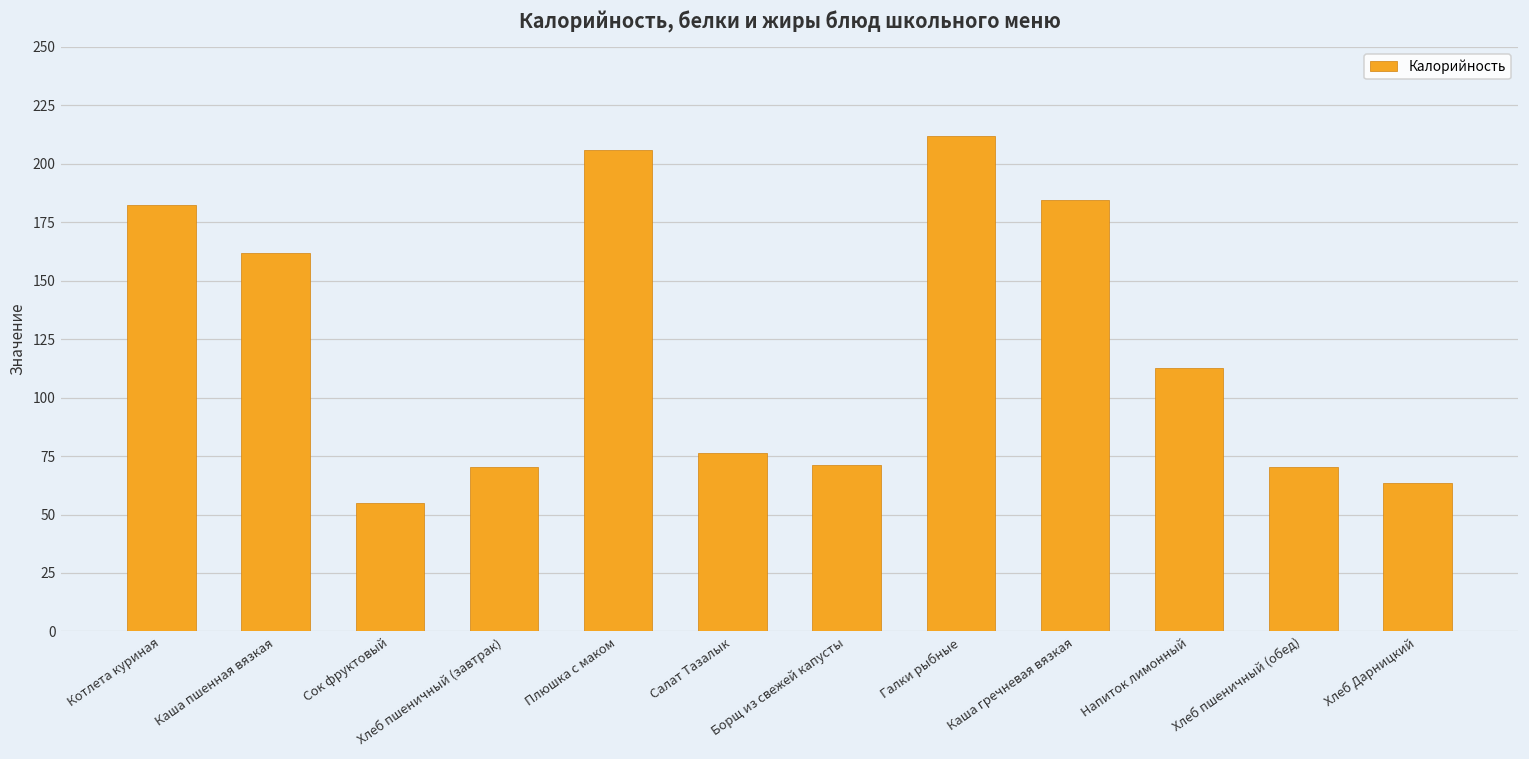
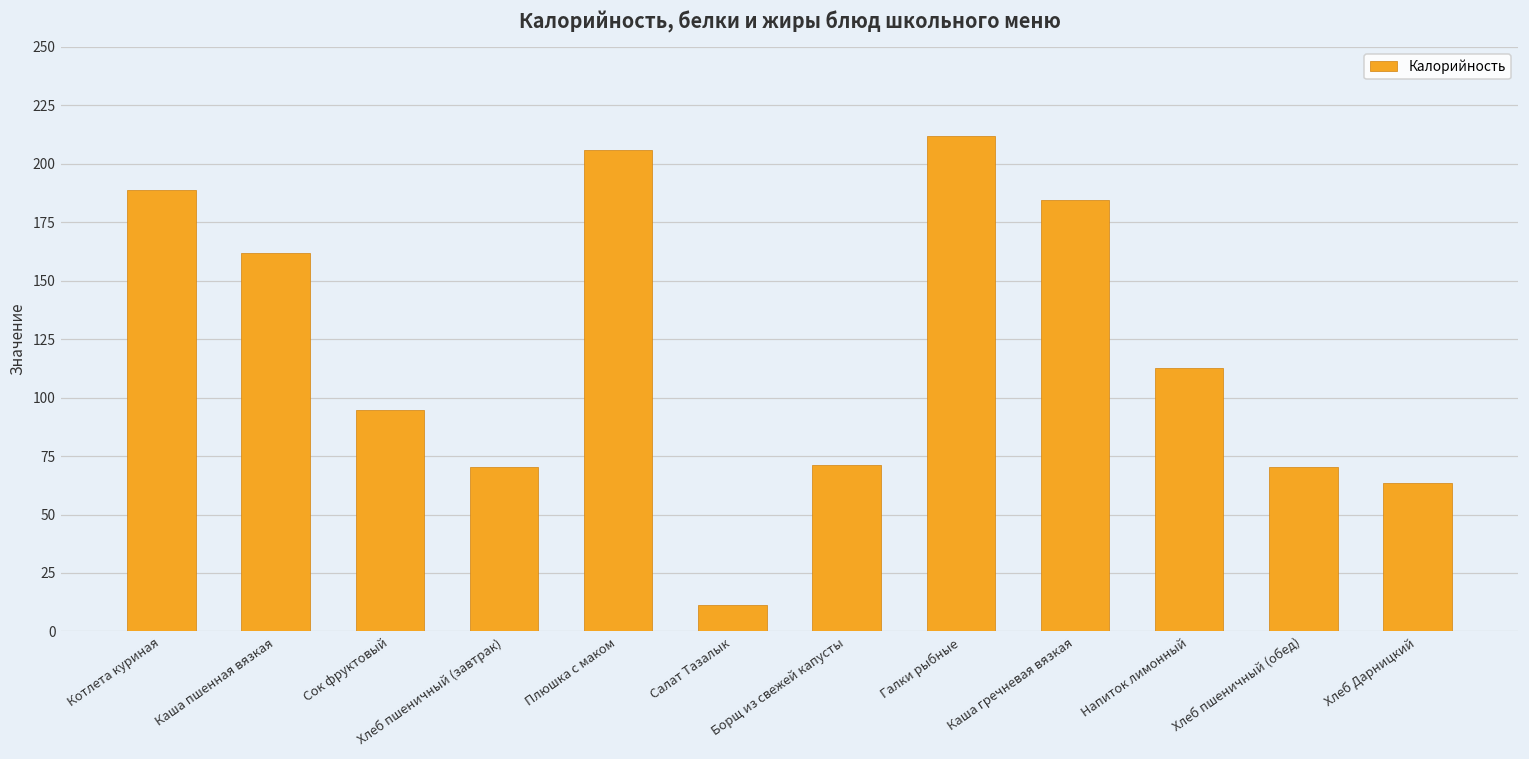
Котлета куриная: 182 -> 189
Сок фруктовый: 55 -> 95
Салат Тазалык: 77 -> 12
